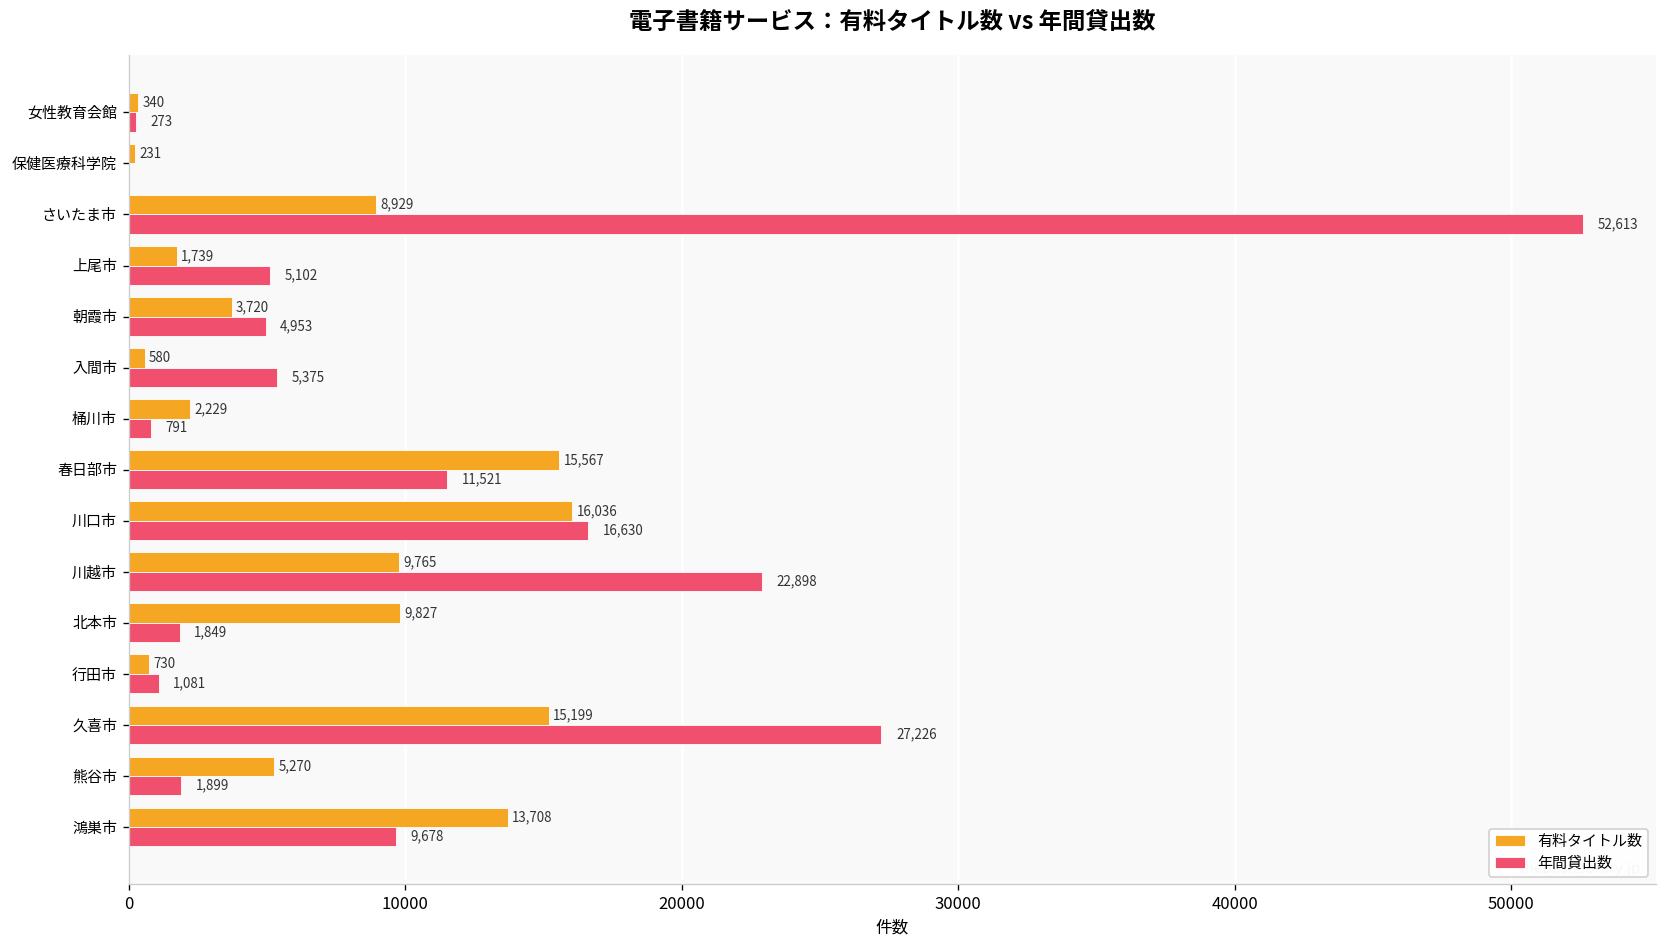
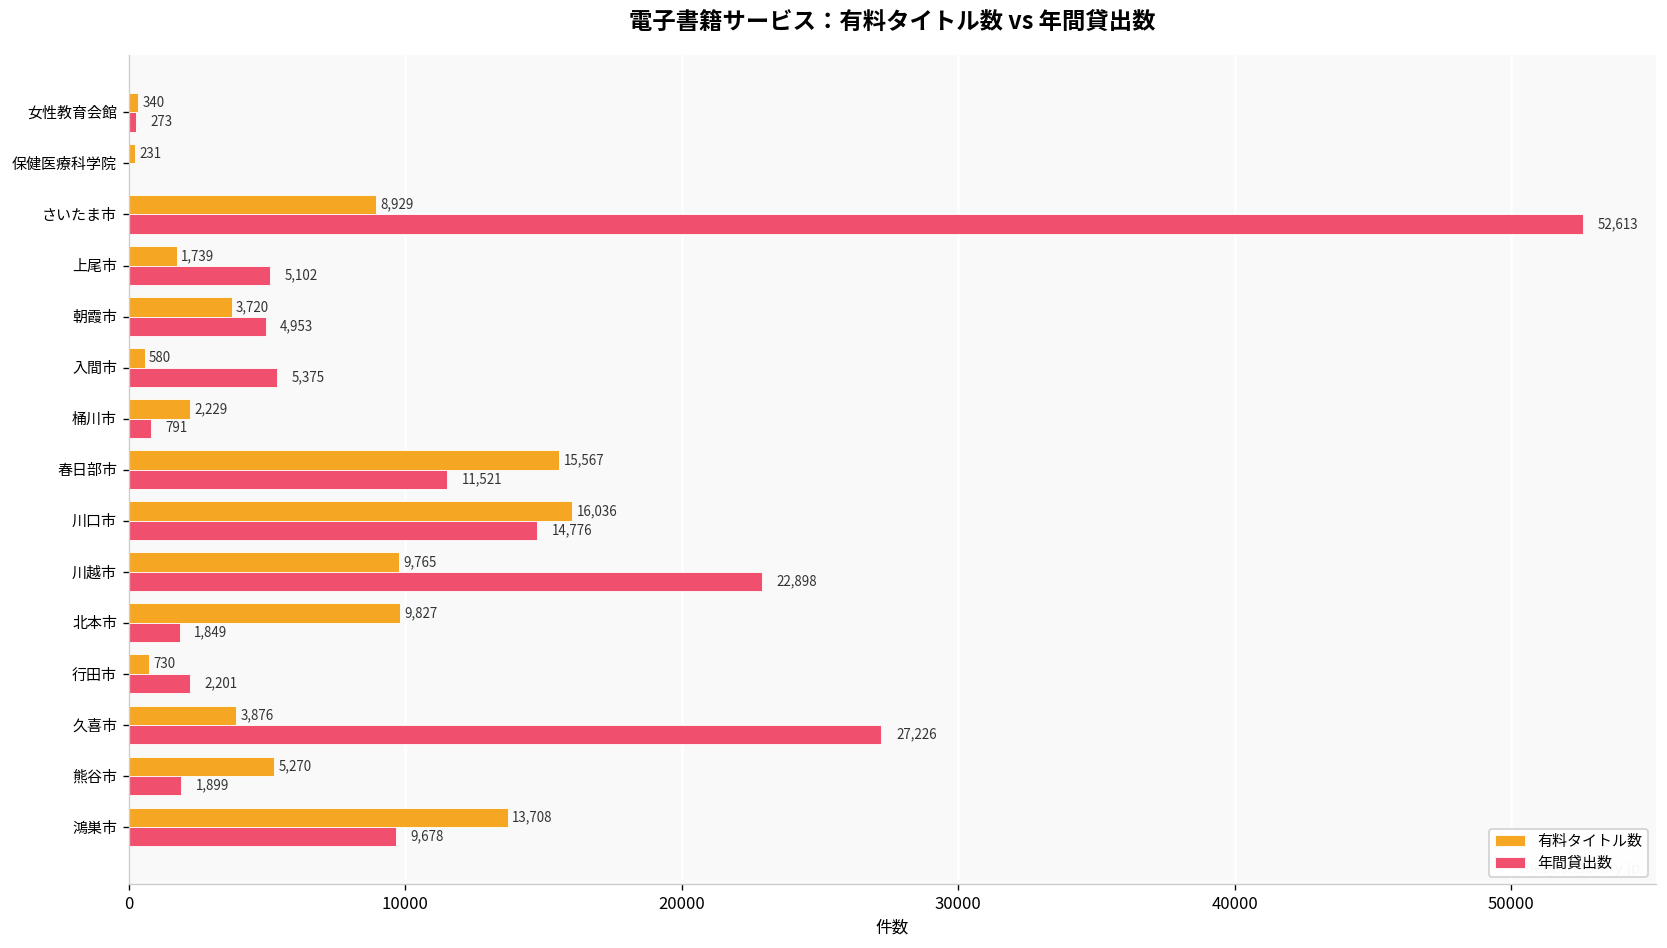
年間貸出数, 川口市: 16,630 -> 14,776
年間貸出数, 行田市: 1,081 -> 2,201
有料タイトル数, 久喜市: 15,199 -> 3,876
